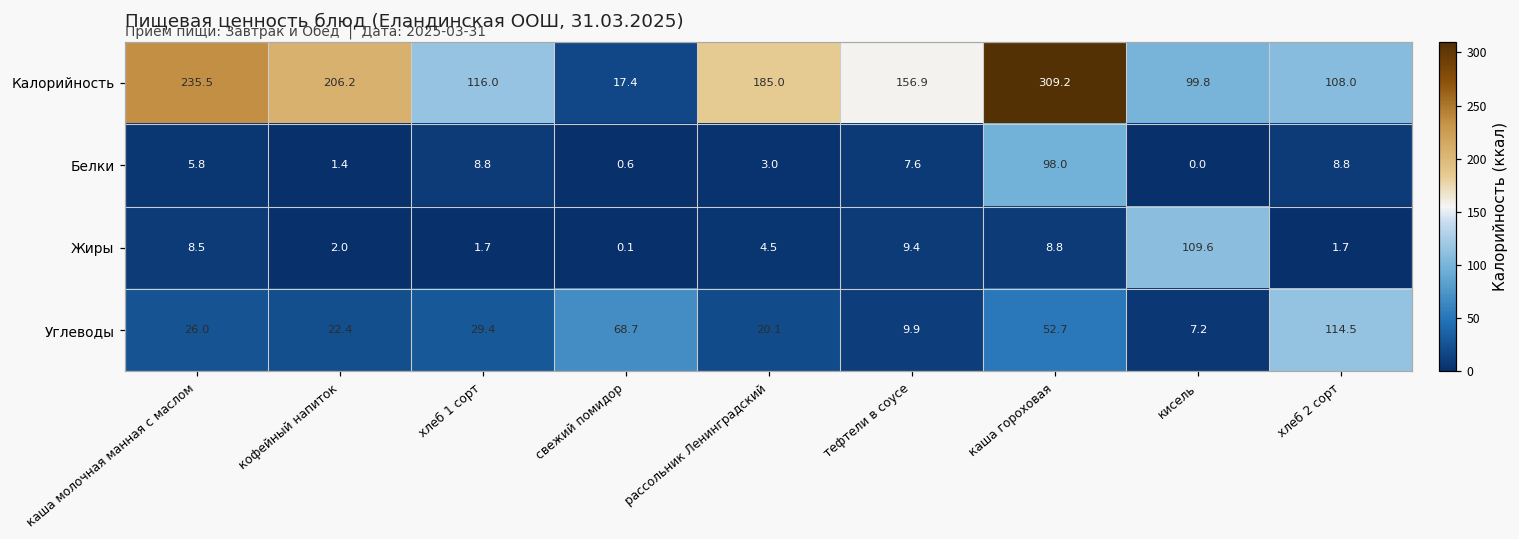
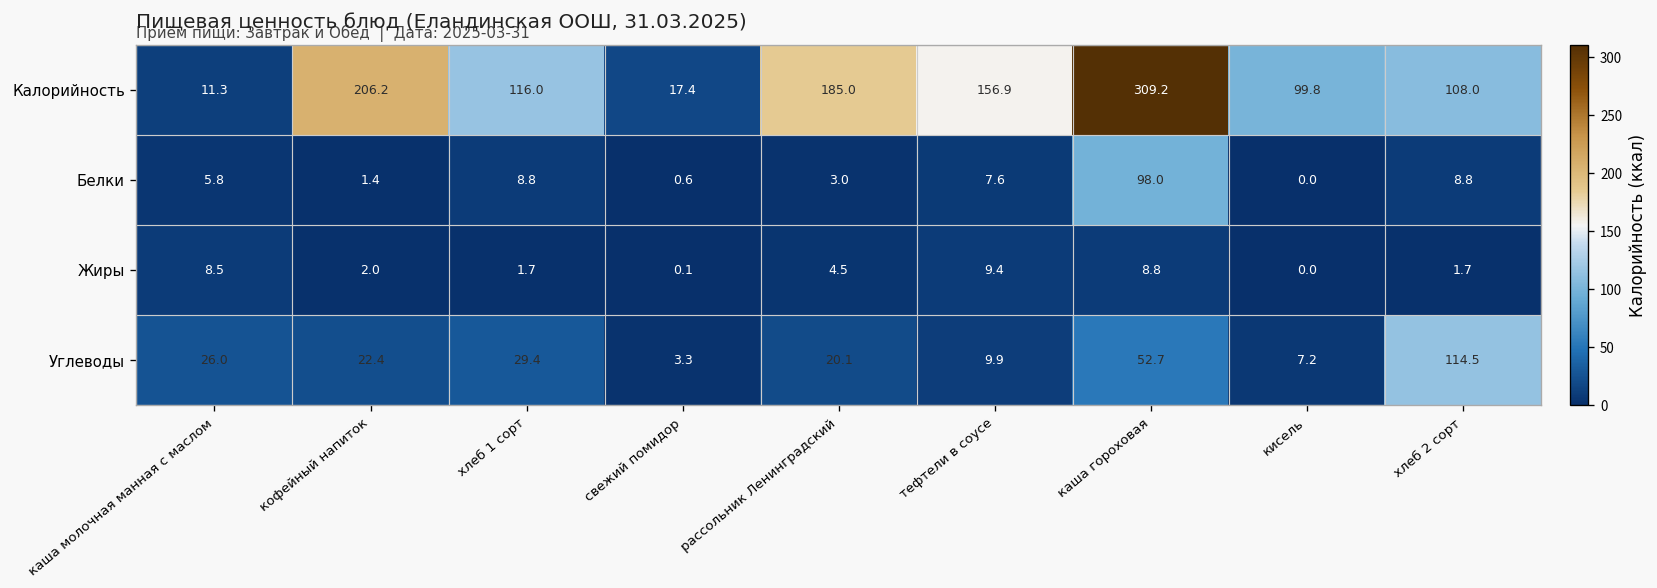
Калорийность, каша молочная манная с маслом: 235.5 -> 11.3
Жиры, кисель: 109.6 -> 0.0
Углеводы, свежий помидор: 68.7 -> 3.3
